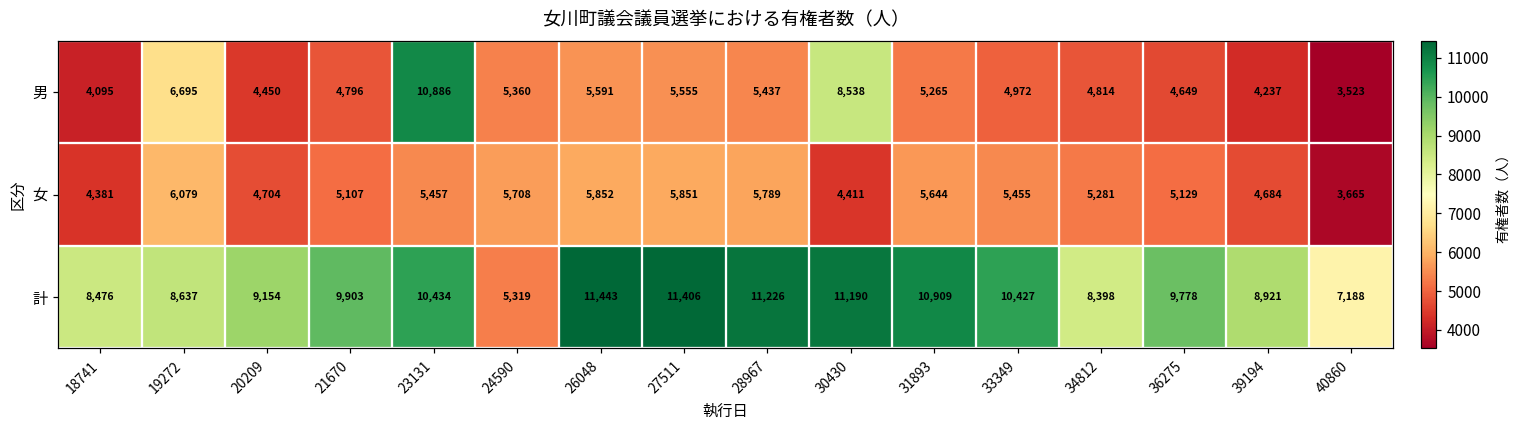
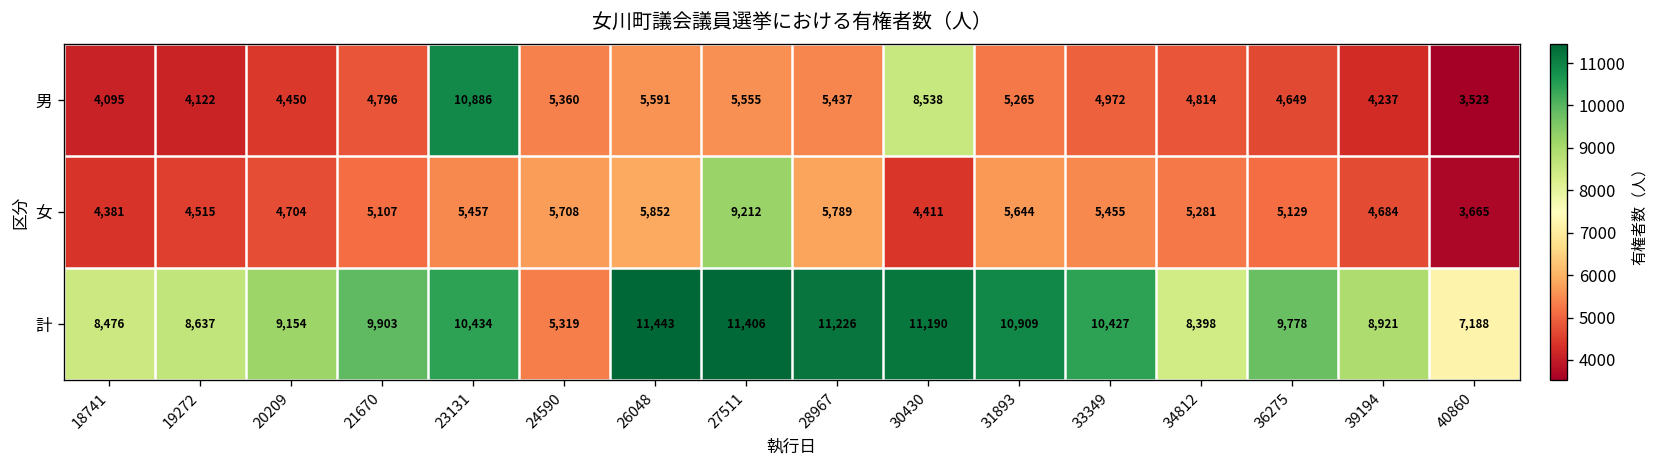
男, 19272: 6,695 -> 4,122
女, 19272: 6,079 -> 4,515
女, 27511: 5,851 -> 9,212
